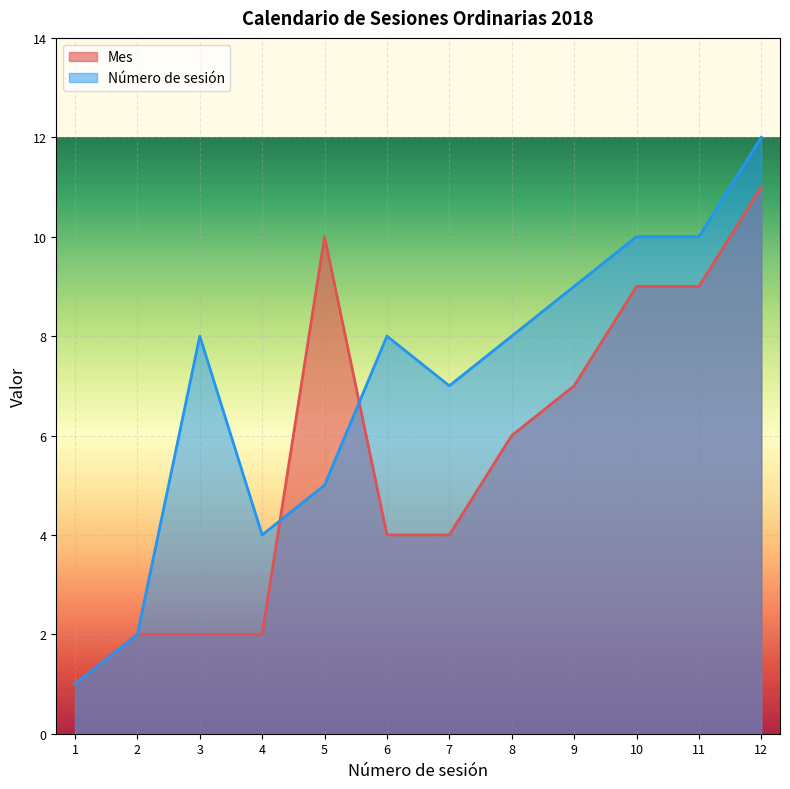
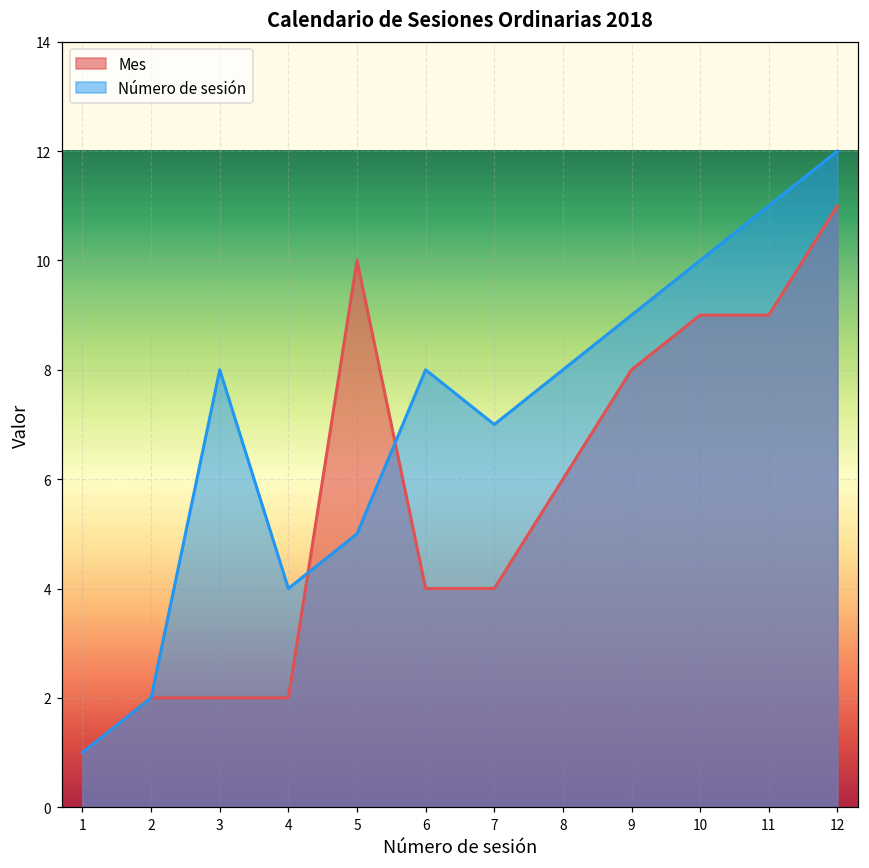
Mes, 9: 7 -> 8
Número de sesión, 11: 10 -> 11
